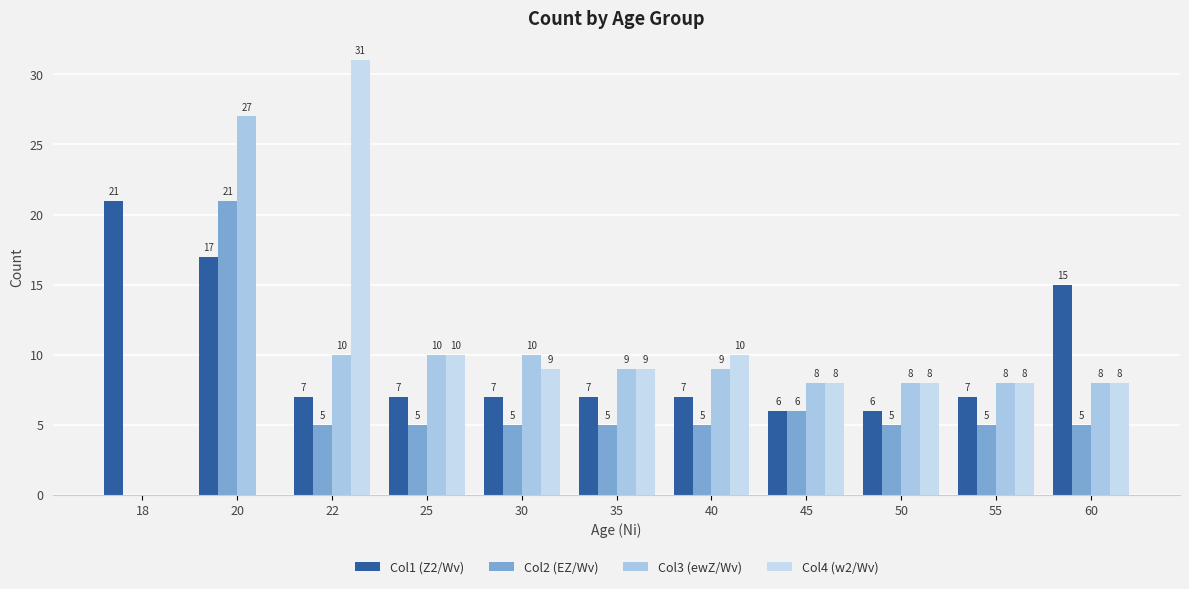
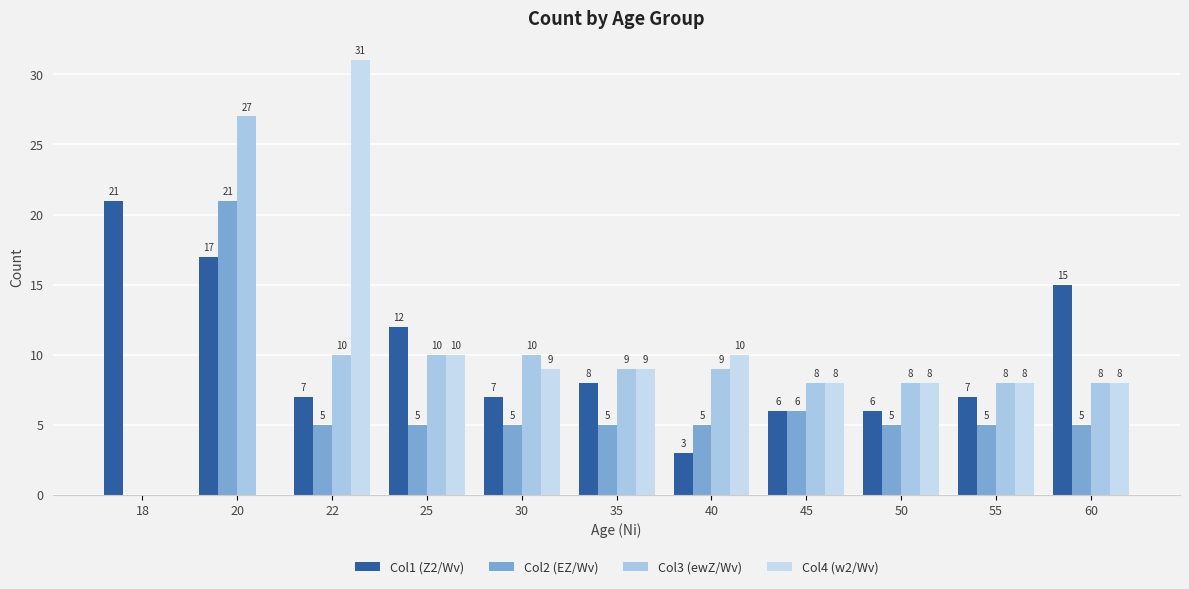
Col1 (Z2/Wv), 25: 7 -> 12
Col1 (Z2/Wv), 35: 7 -> 8
Col1 (Z2/Wv), 40: 7 -> 3
